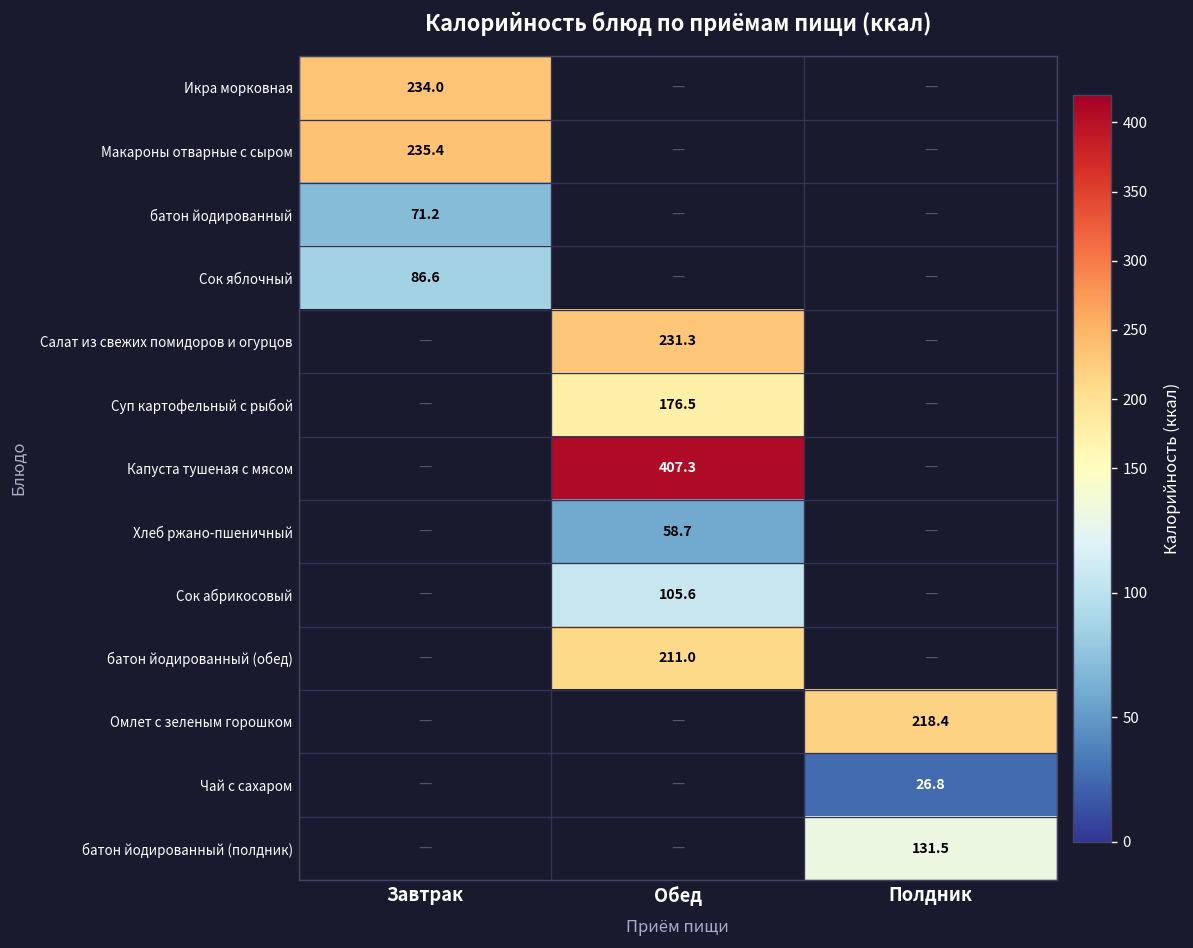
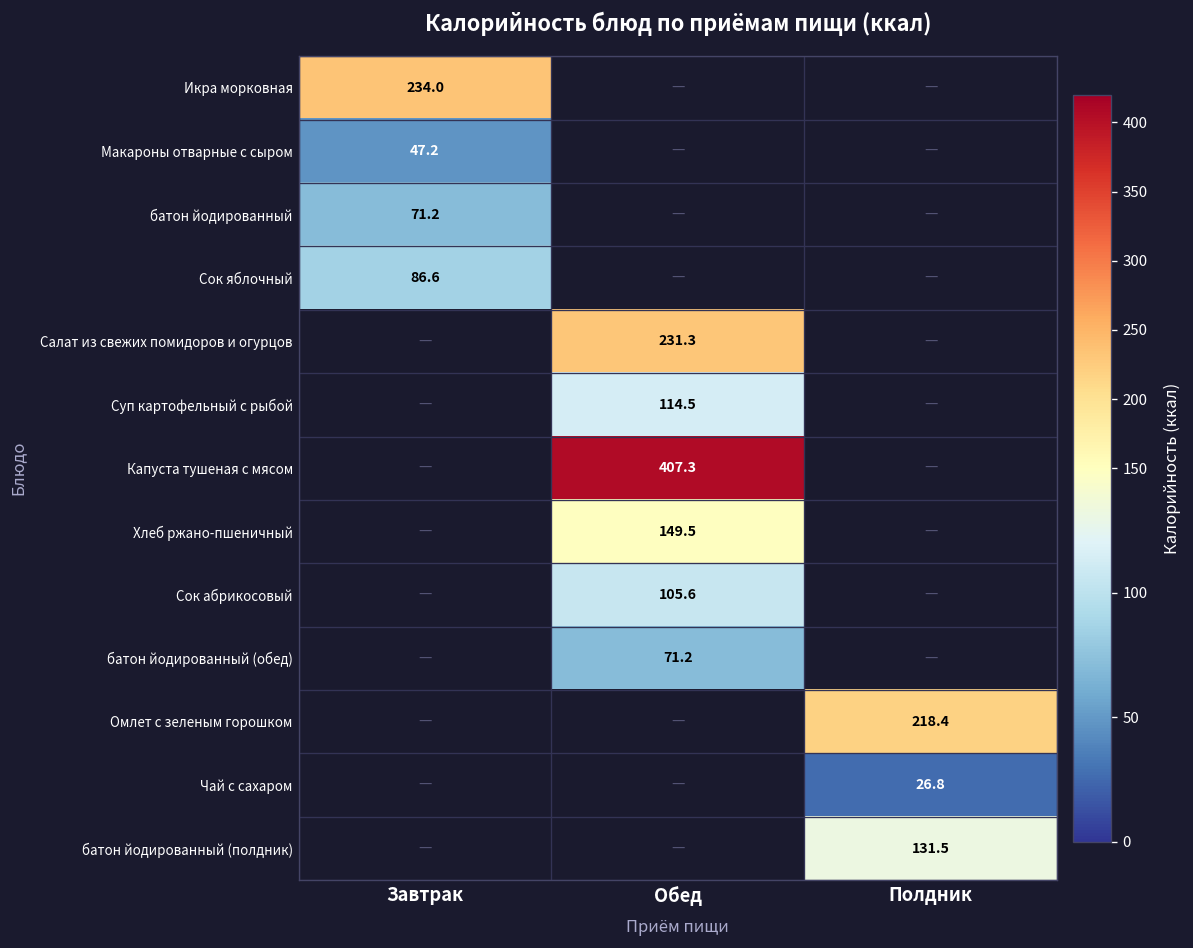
Макароны отварные с сыром, Завтрак: 235.4 -> 47.2
Суп картофельный с рыбой, Обед: 176.5 -> 114.5
Хлеб ржано-пшеничный, Обед: 58.7 -> 149.5
батон йодированный (обед), Обед: 211.0 -> 71.2
